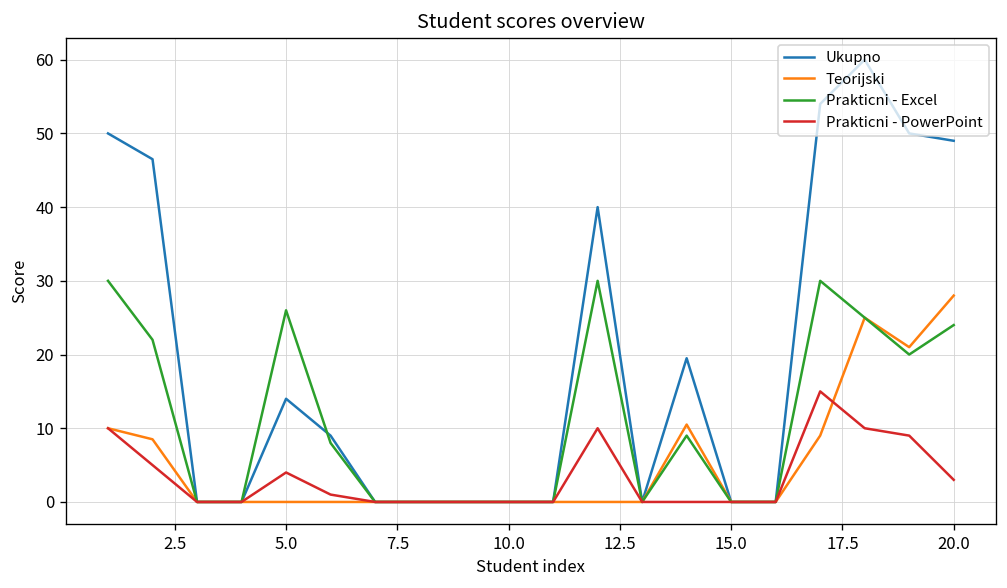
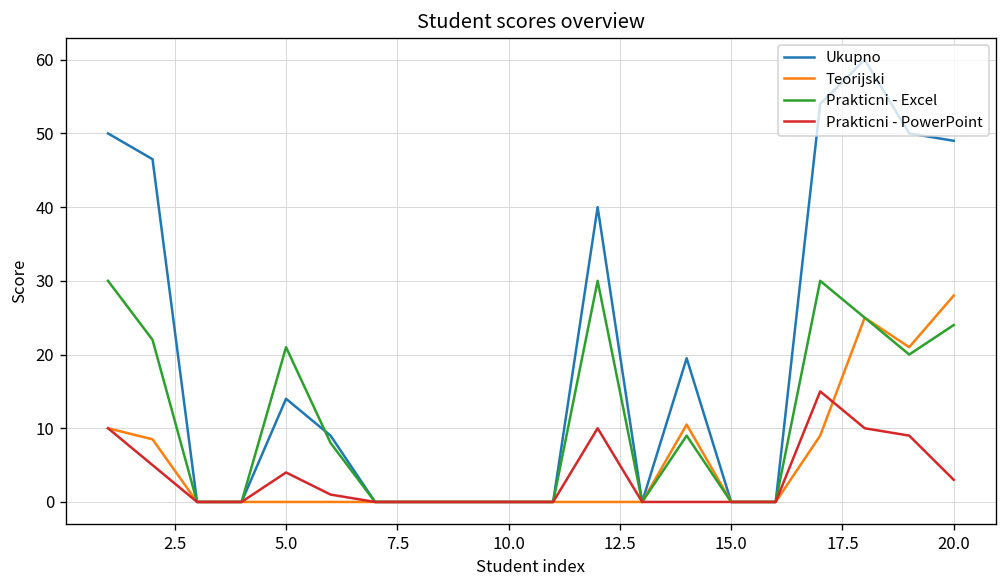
Prakticni - Excel, 5.0: 26 -> 21
